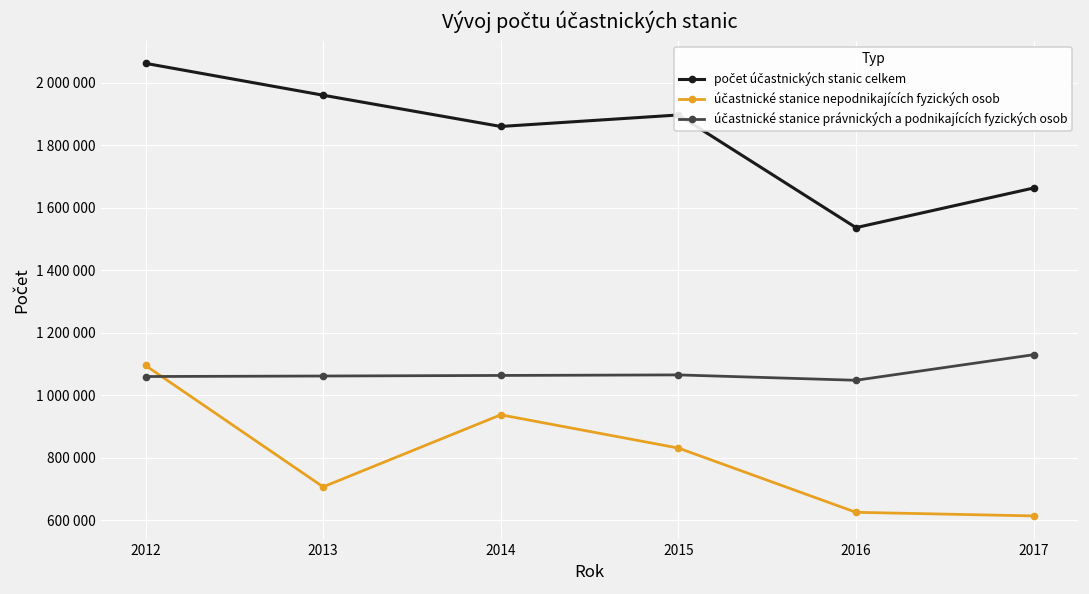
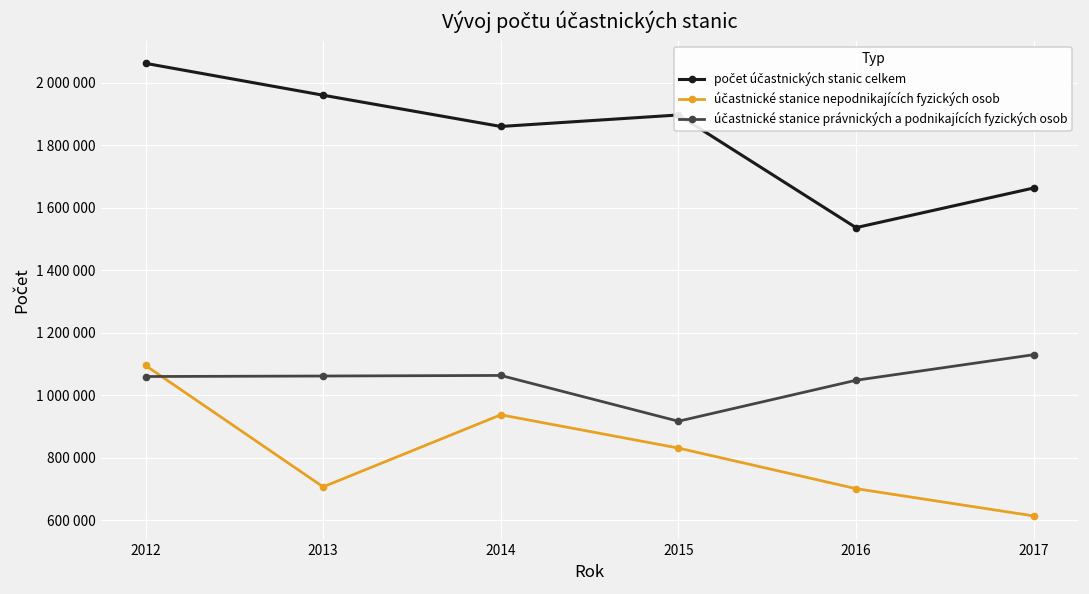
účastnické stanice právnických a podnikajících fyzických osob, 2015: 1070000 -> 920000
účastnické stanice nepodnikajících fyzických osob, 2016: 630000 -> 700000
